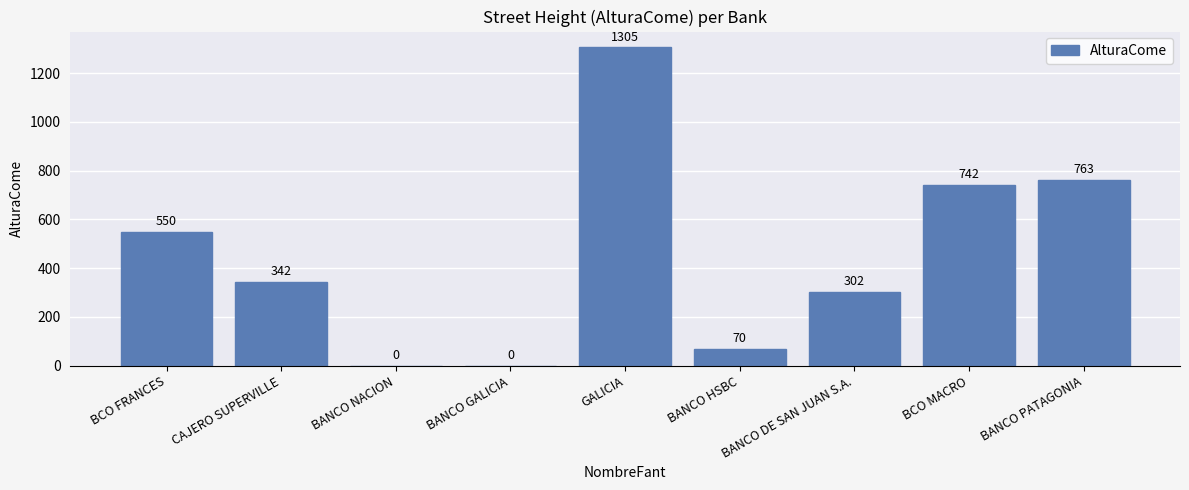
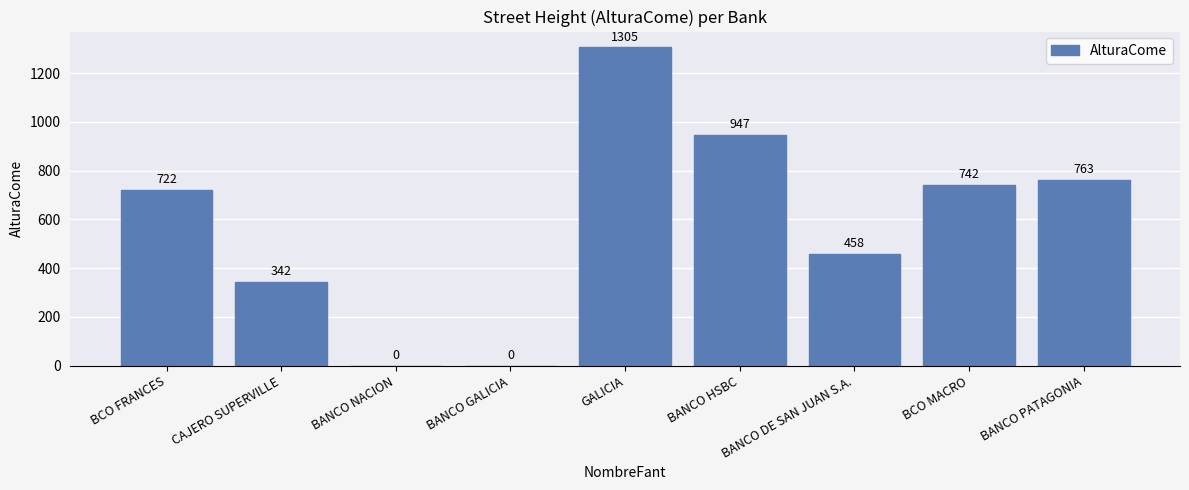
BCO FRANCES: 550 -> 722
BANCO HSBC: 70 -> 947
BANCO DE SAN JUAN S.A.: 302 -> 458
